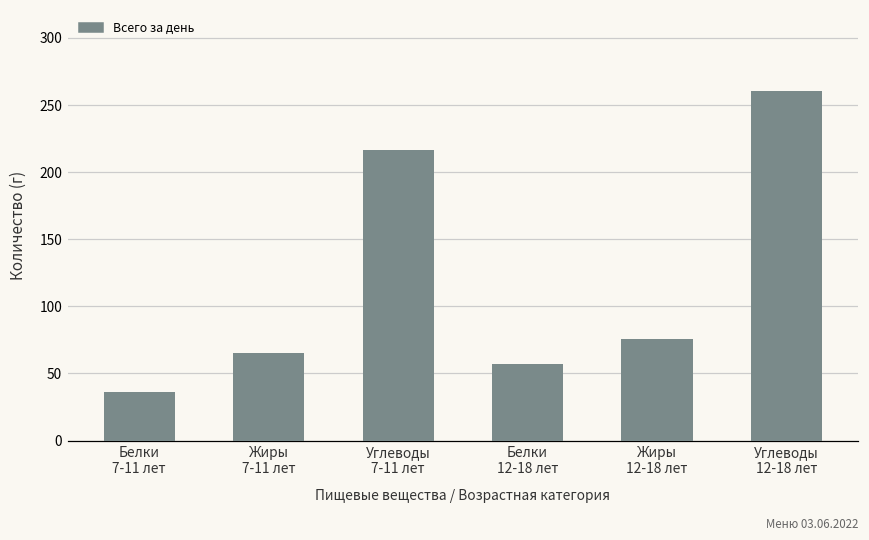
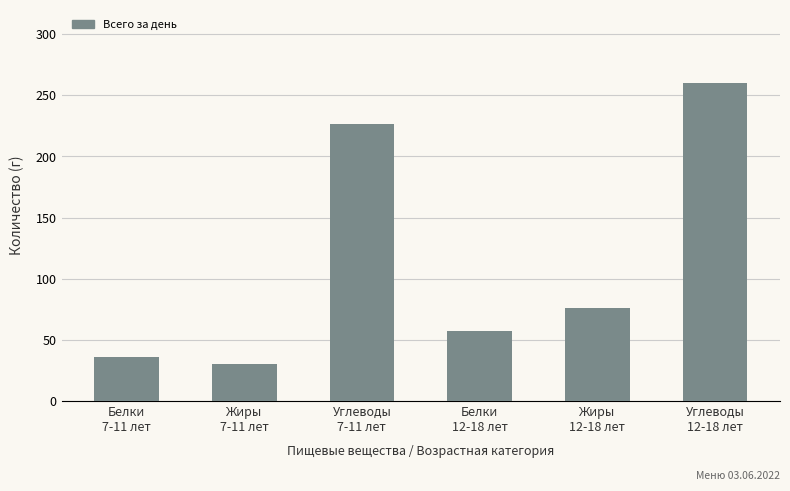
Жиры 7-11 лет: 65 -> 30
Углеводы 7-11 лет: 216 -> 227
